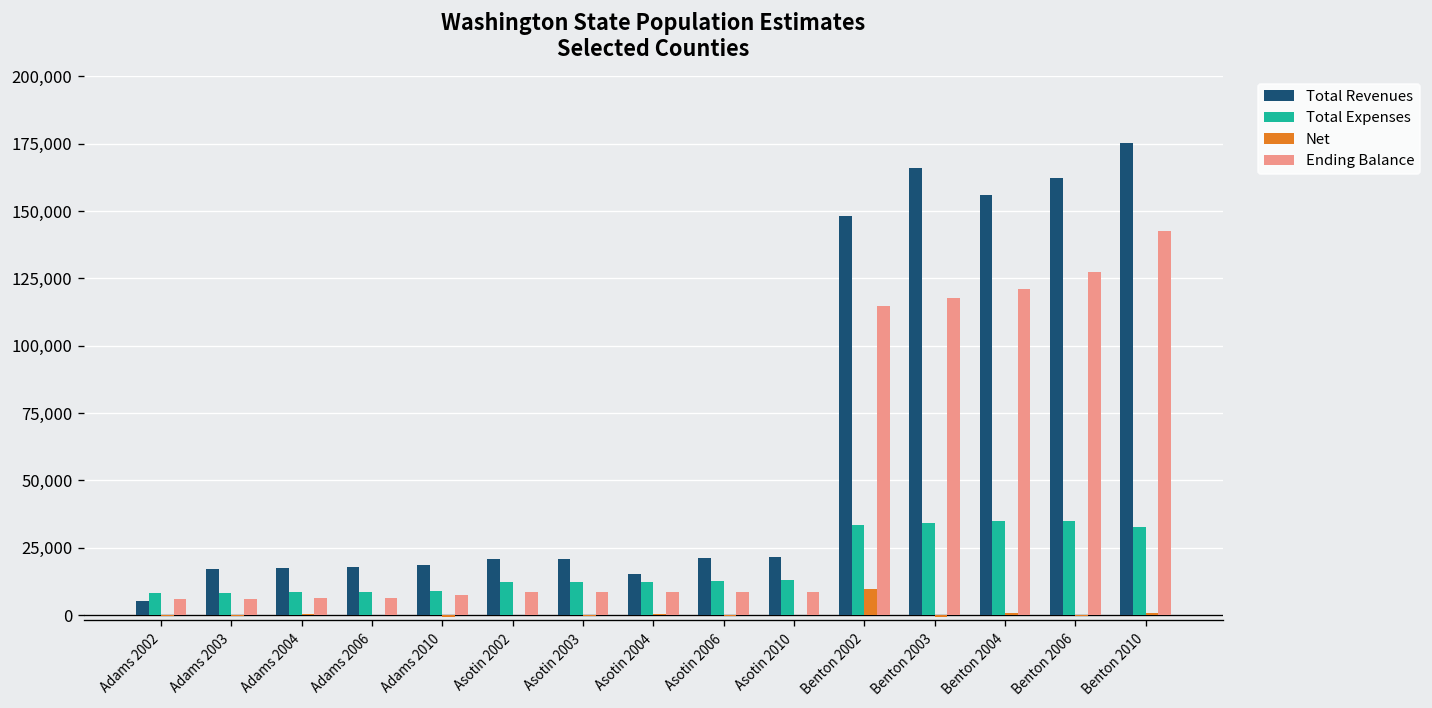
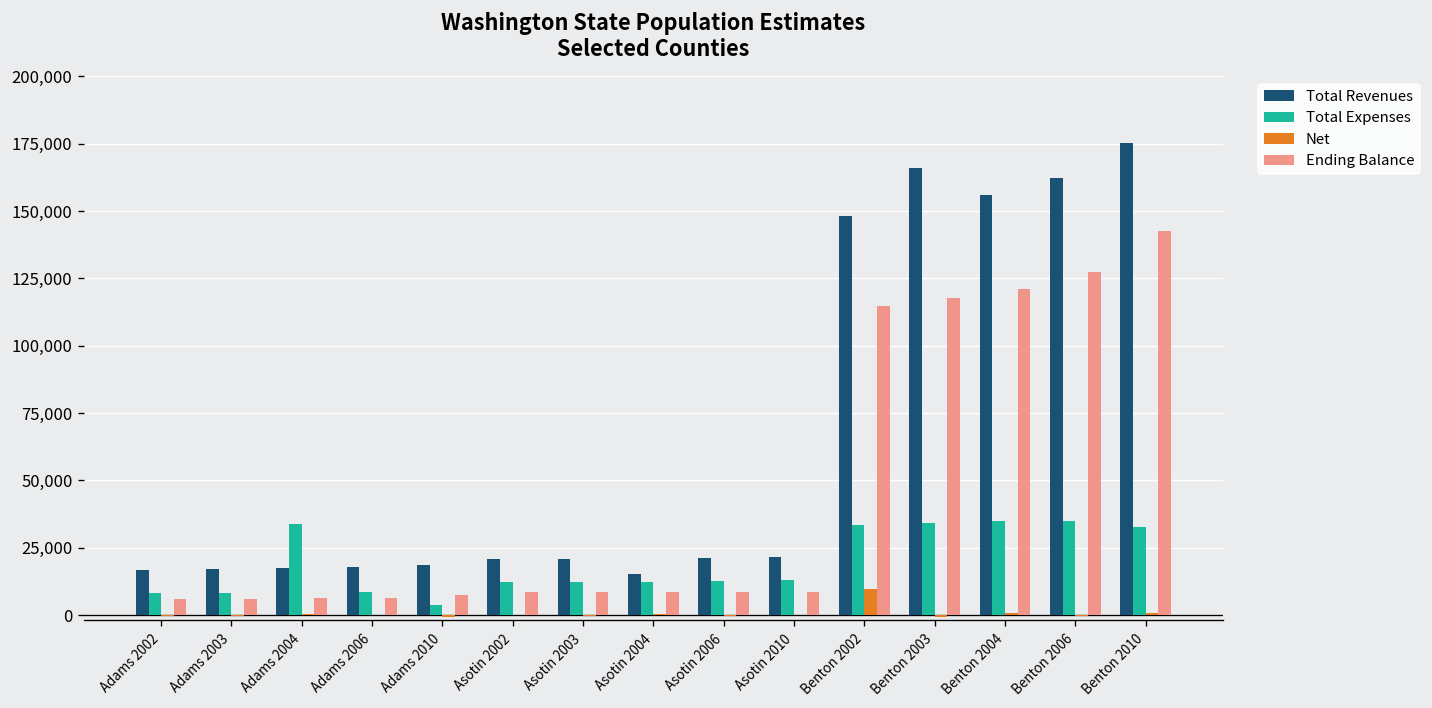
Total Revenues, Adams 2002: 5,000 -> 17,000
Total Expenses, Adams 2004: 8,000 -> 34,000
Total Expenses, Adams 2010: 9,000 -> 4,000
